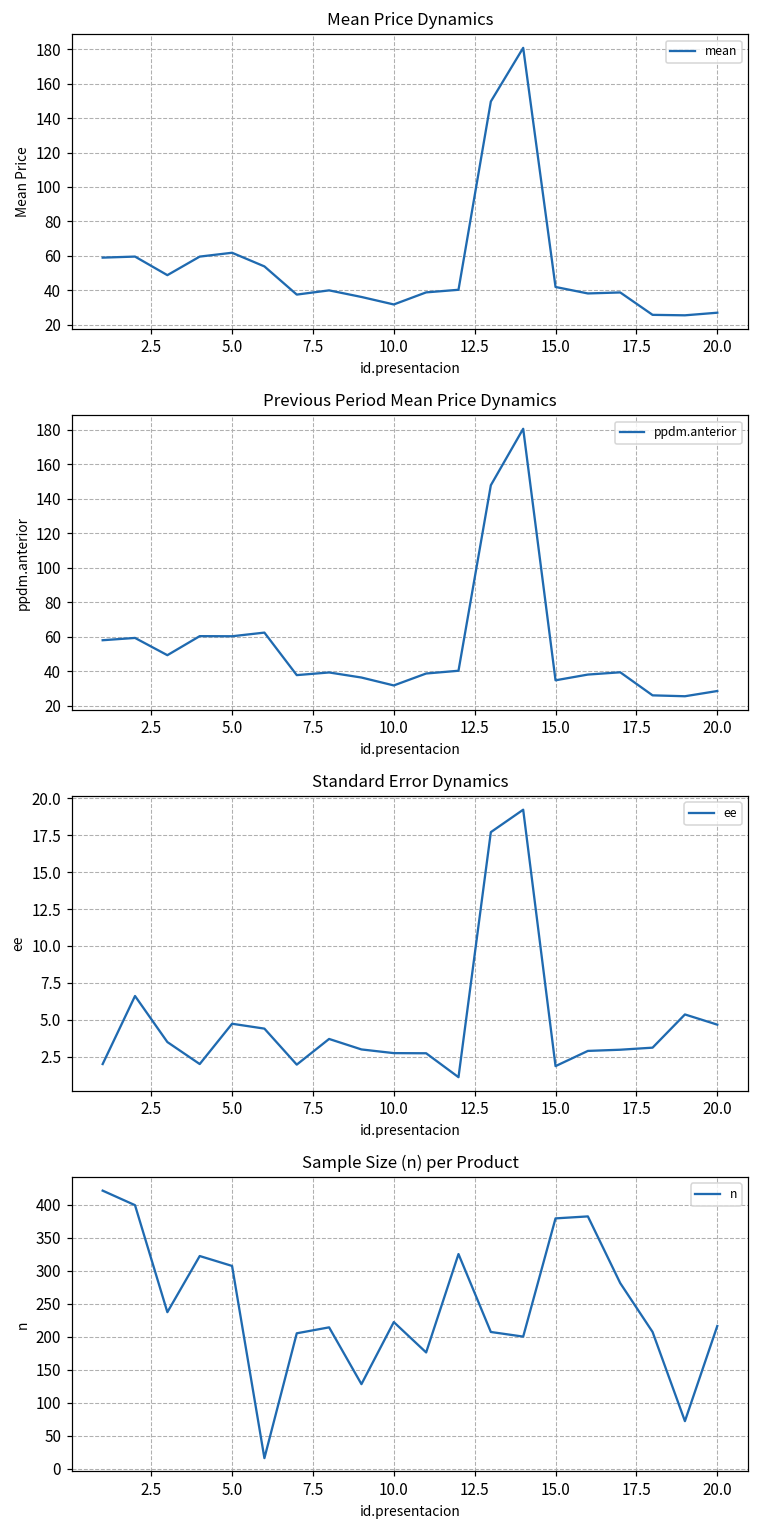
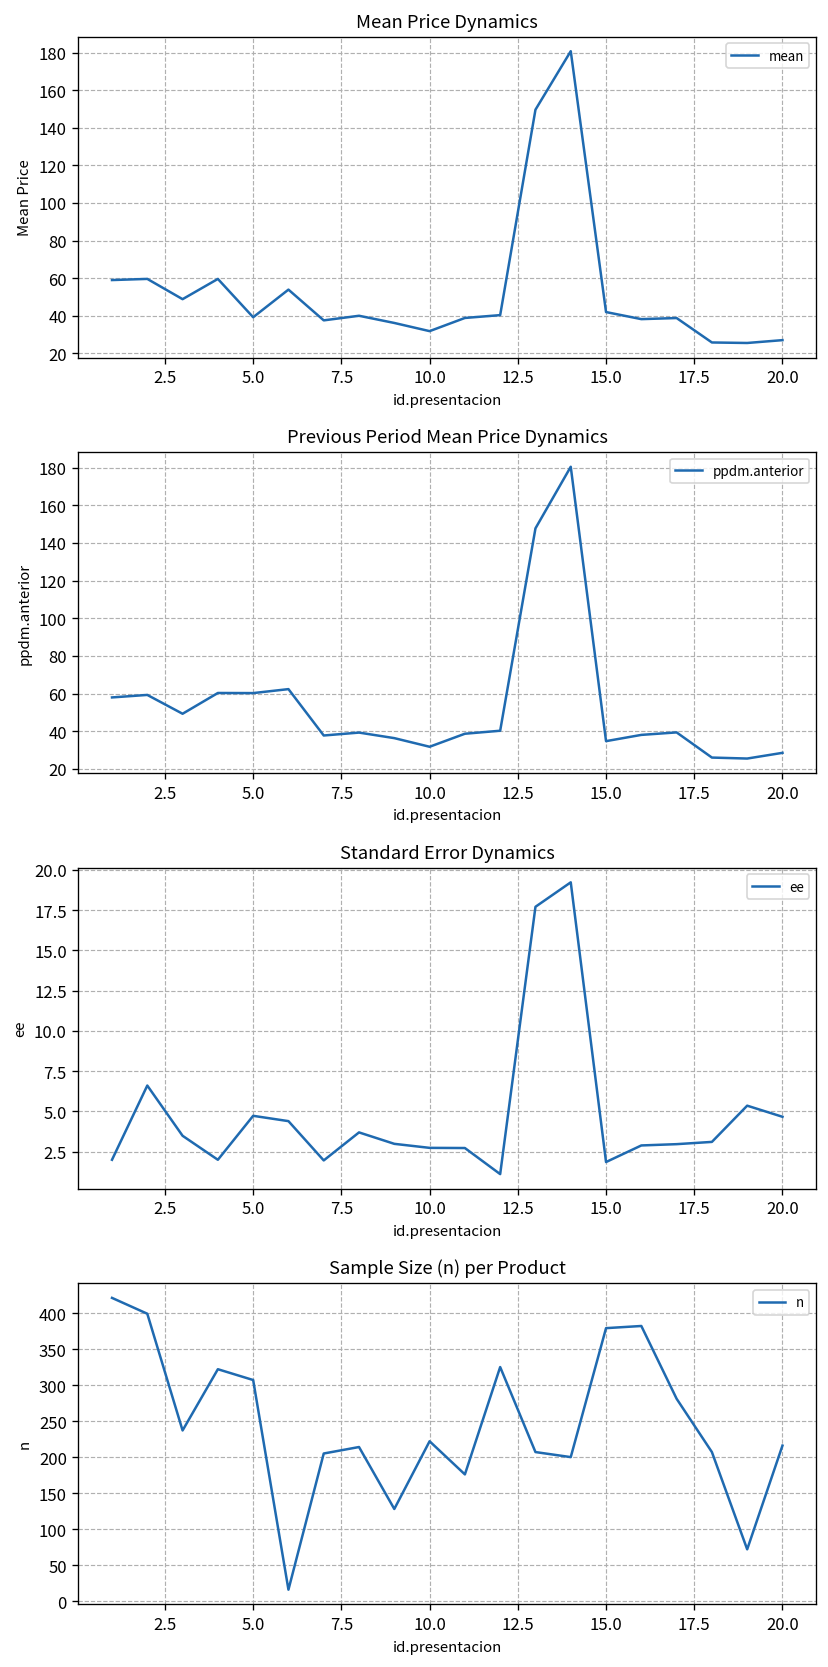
Mean Price Dynamics, 5.0: 62 -> 39
